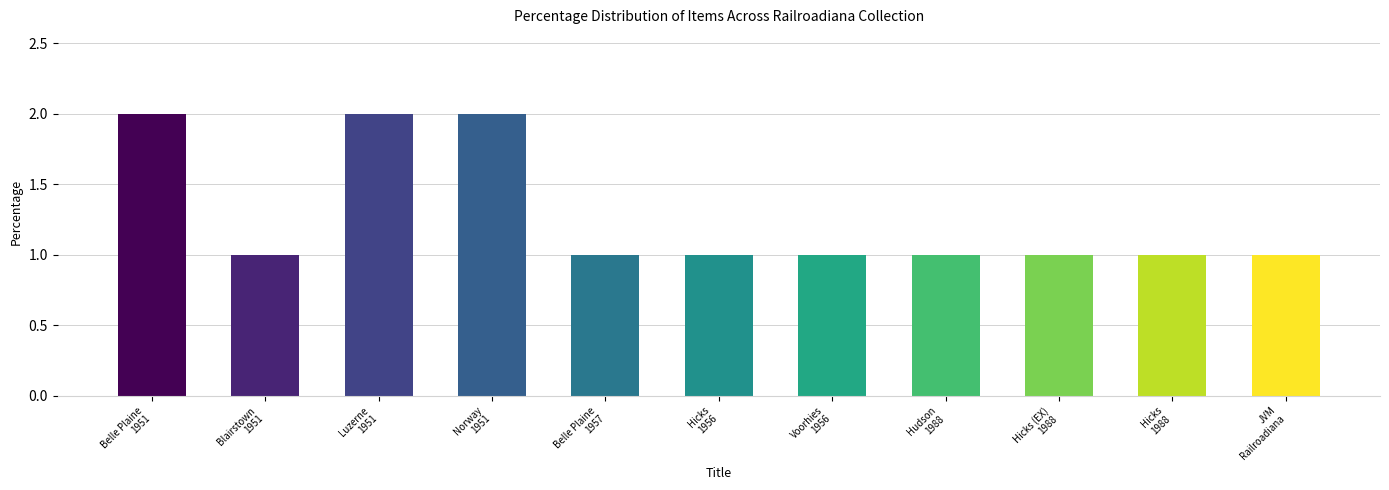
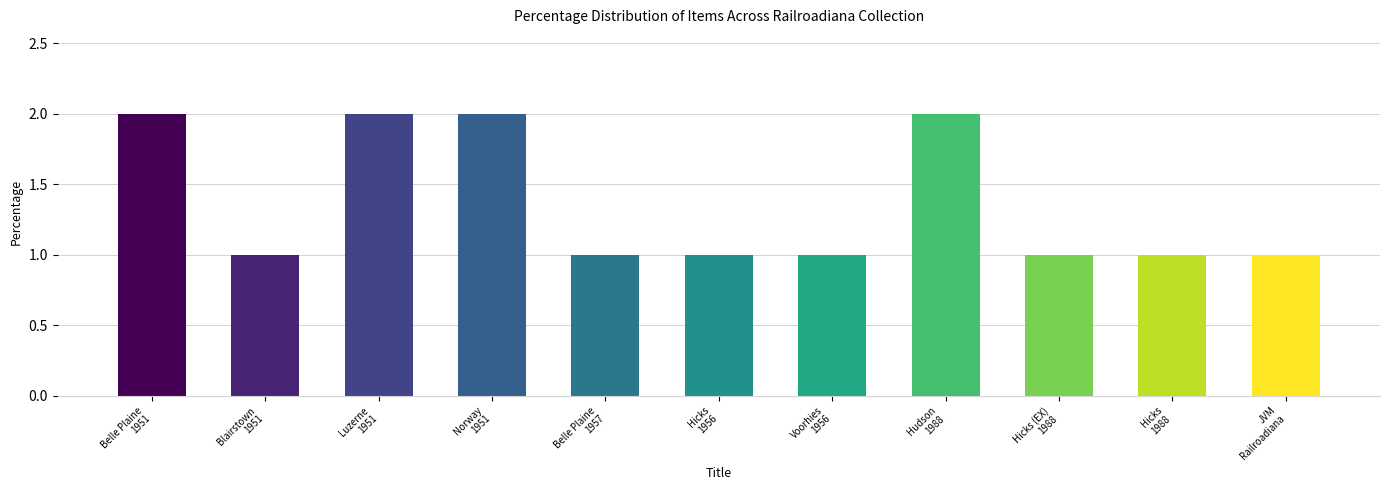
Hudson 1988: 1 -> 2
